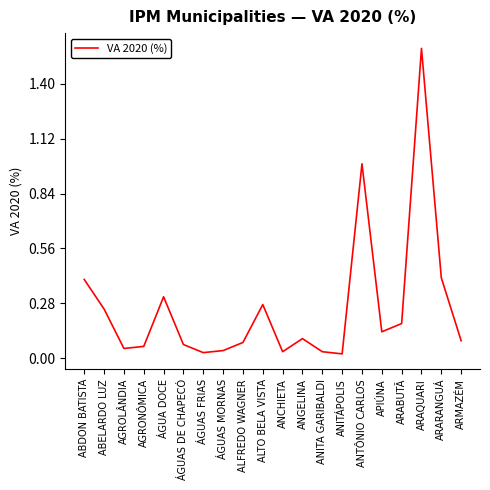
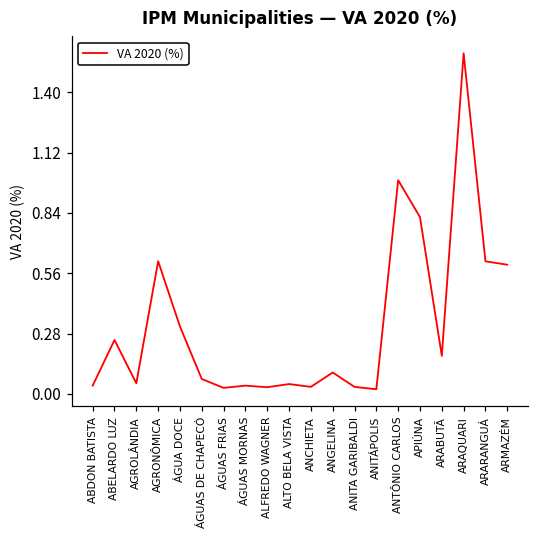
ABDON BATISTA: 0.40 -> 0.04
AGRONÔMICA: 0.06 -> 0.62
ALFREDO WAGNER: 0.08 -> 0.03
ALTO BELA VISTA: 0.27 -> 0.05
APIÚNA: 0.13 -> 0.82
ARARANGUÁ: 0.41 -> 0.62
ARMAZÉM: 0.09 -> 0.60
